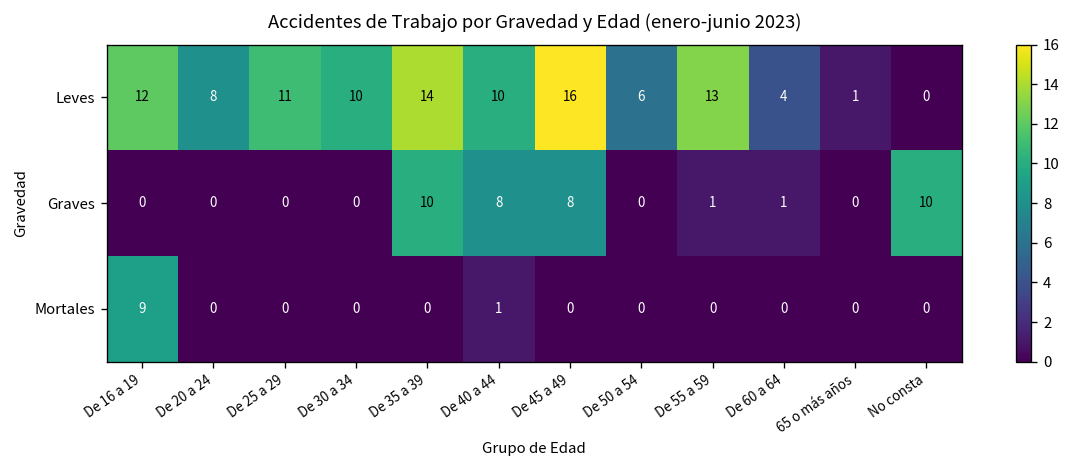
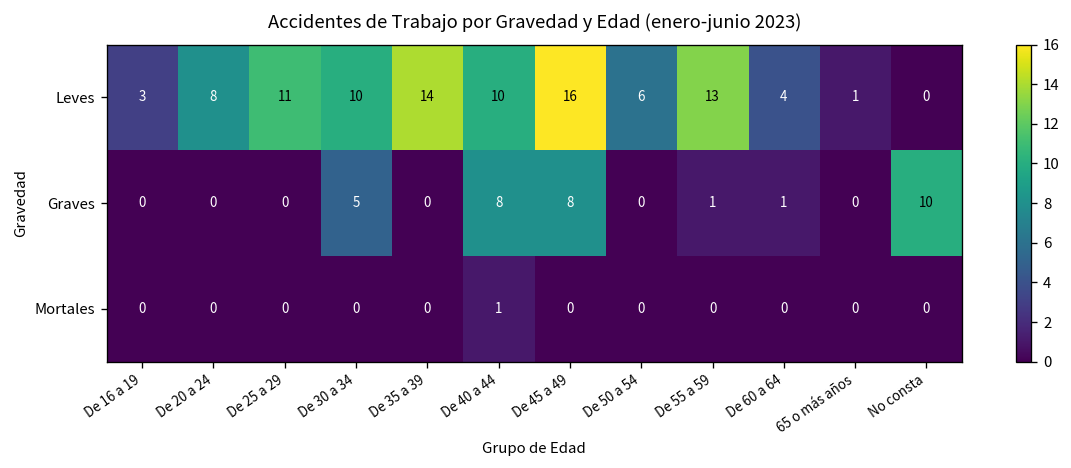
Leves, De 16 a 19: 12 -> 3
Graves, De 30 a 34: 0 -> 5
Graves, De 35 a 39: 10 -> 0
Mortales, De 16 a 19: 9 -> 0
